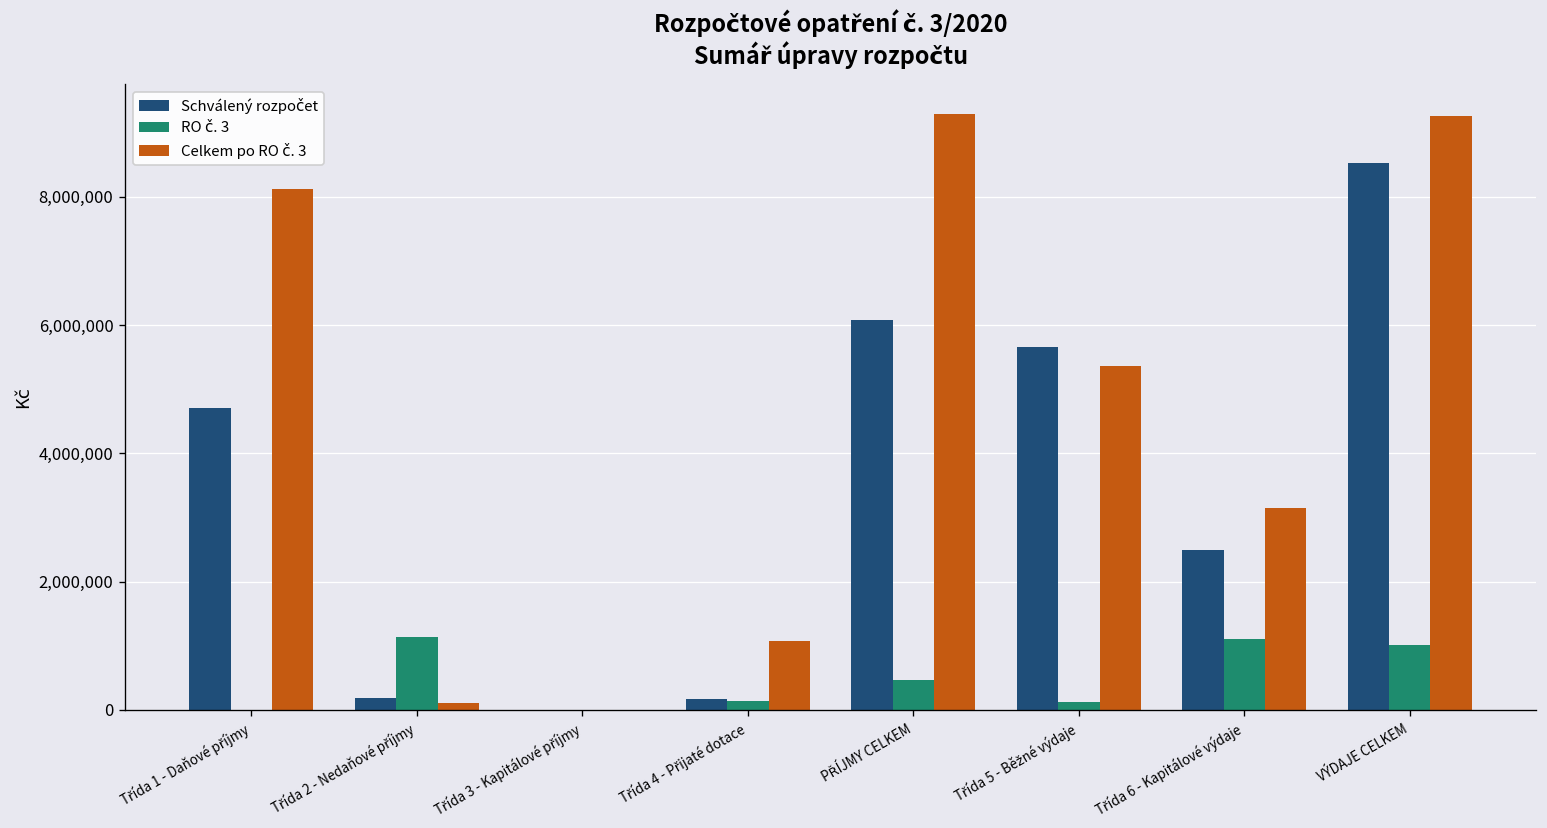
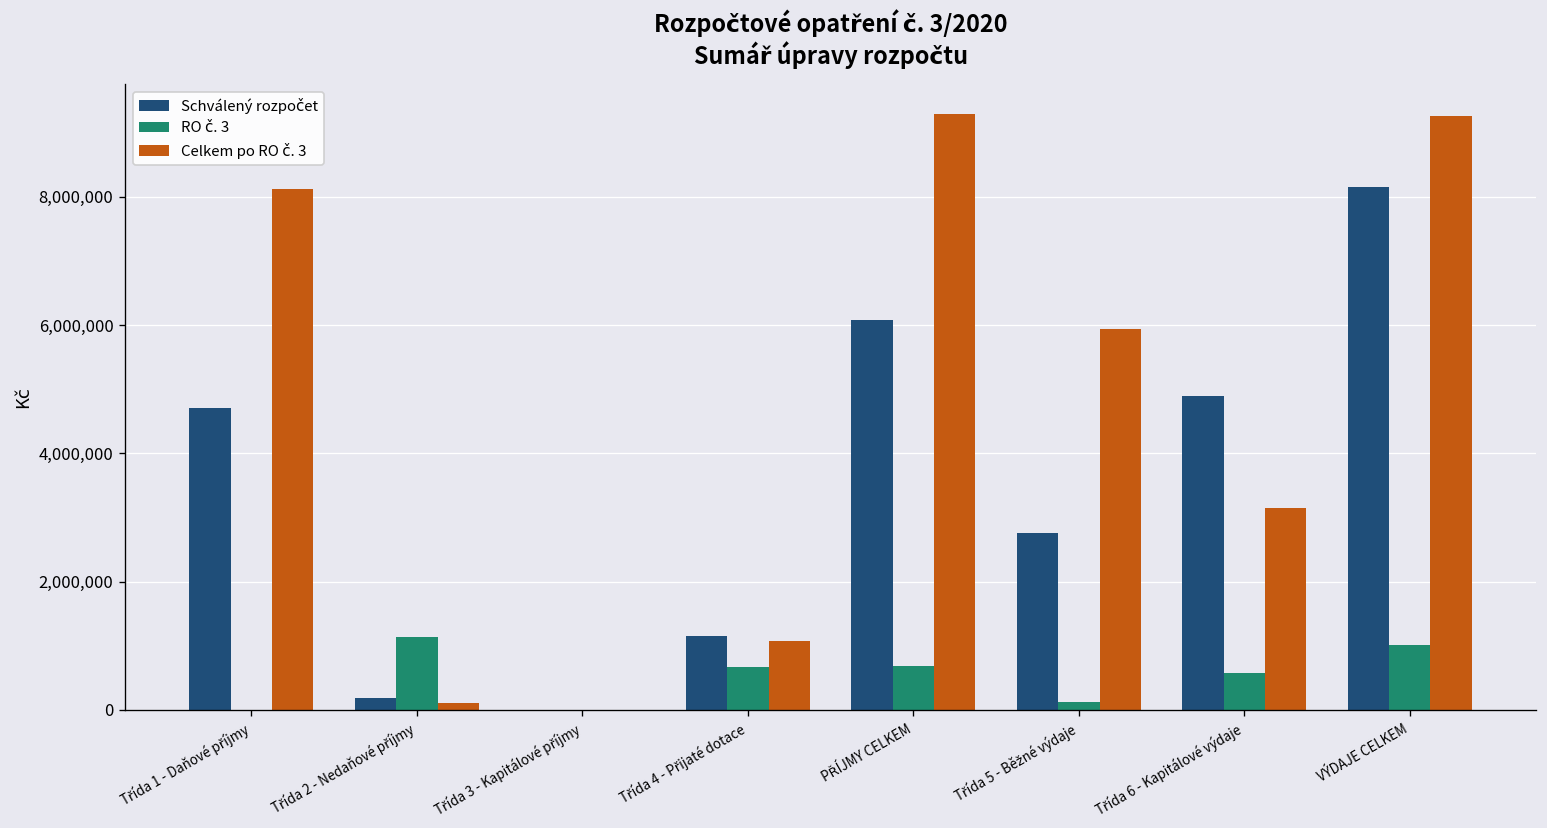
Schválený rozpočet, Třída 4 - Přijaté dotace: 200,000 -> 1,200,000
RO č. 3, Třída 4 - Přijaté dotace: 100,000 -> 700,000
RO č. 3, PŘÍJMY CELKEM: 500,000 -> 700,000
Schválený rozpočet, Třída 5 - Běžné výdaje: 5,700,000 -> 2,800,000
Celkem po RO č. 3, Třída 5 - Běžné výdaje: 5,400,000 -> 5,900,000
Schválený rozpočet, Třída 6 - Kapitálové výdaje: 2,500,000 -> 4,900,000
RO č. 3, Třída 6 - Kapitálové výdaje: 1,100,000 -> 600,000
Schválený rozpočet, VÝDAJE CELKEM: 8,500,000 -> 8,200,000
